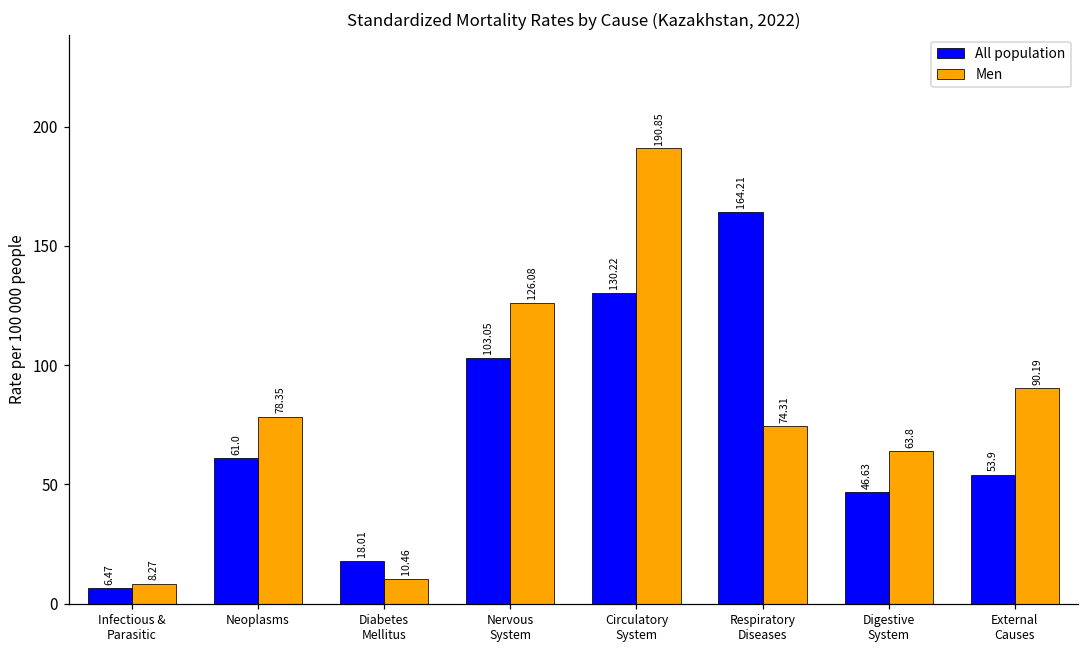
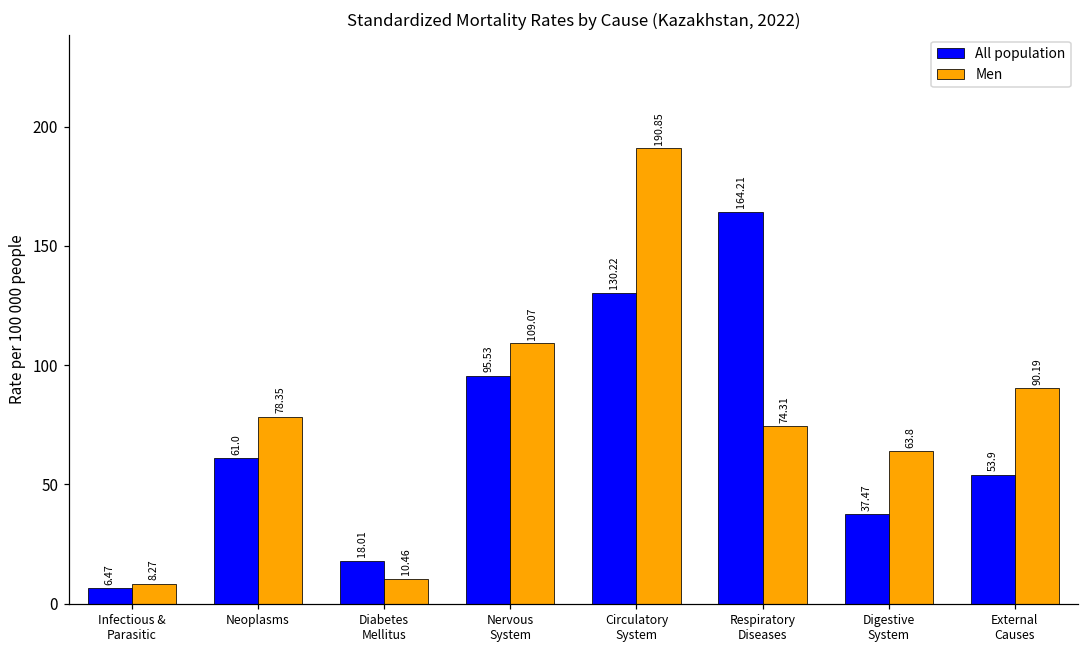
All population, Nervous System: 103.05 -> 95.53
Men, Nervous System: 126.08 -> 109.07
All population, Digestive System: 46.63 -> 37.47
